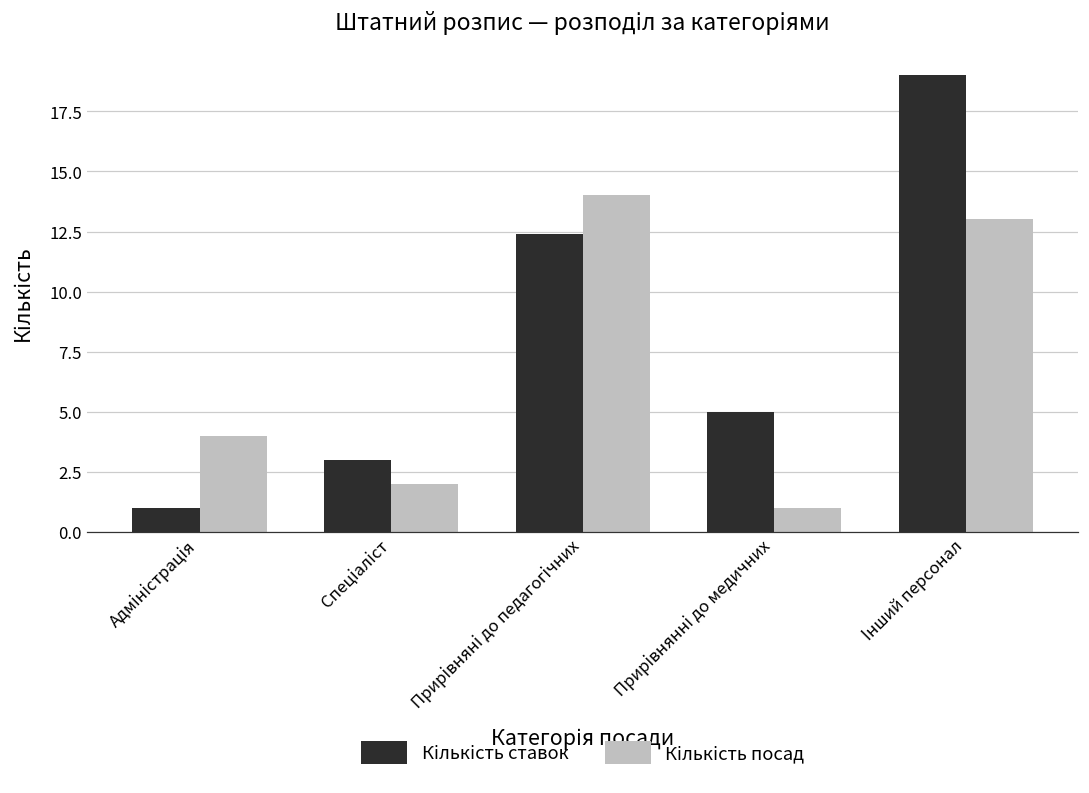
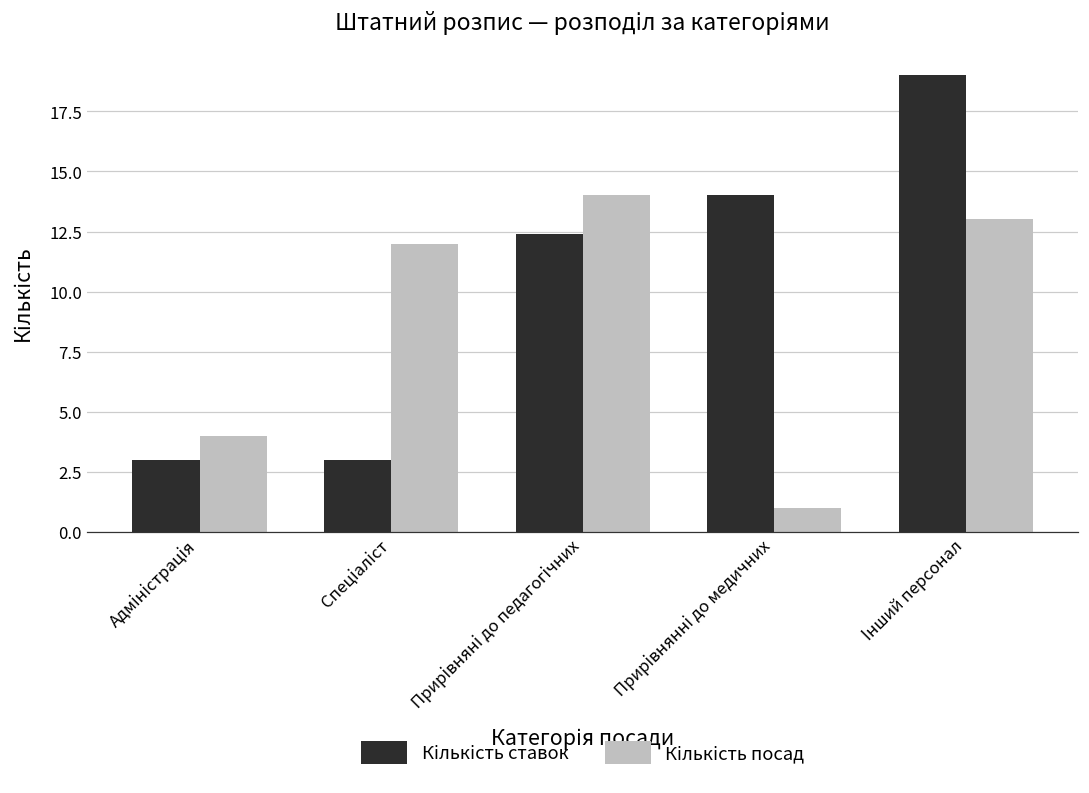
Кількість ставок, Адміністрація: 1 -> 3
Кількість посад, Спеціаліст: 2 -> 12
Кількість ставок, Прирівнянні до медичних: 5 -> 14
